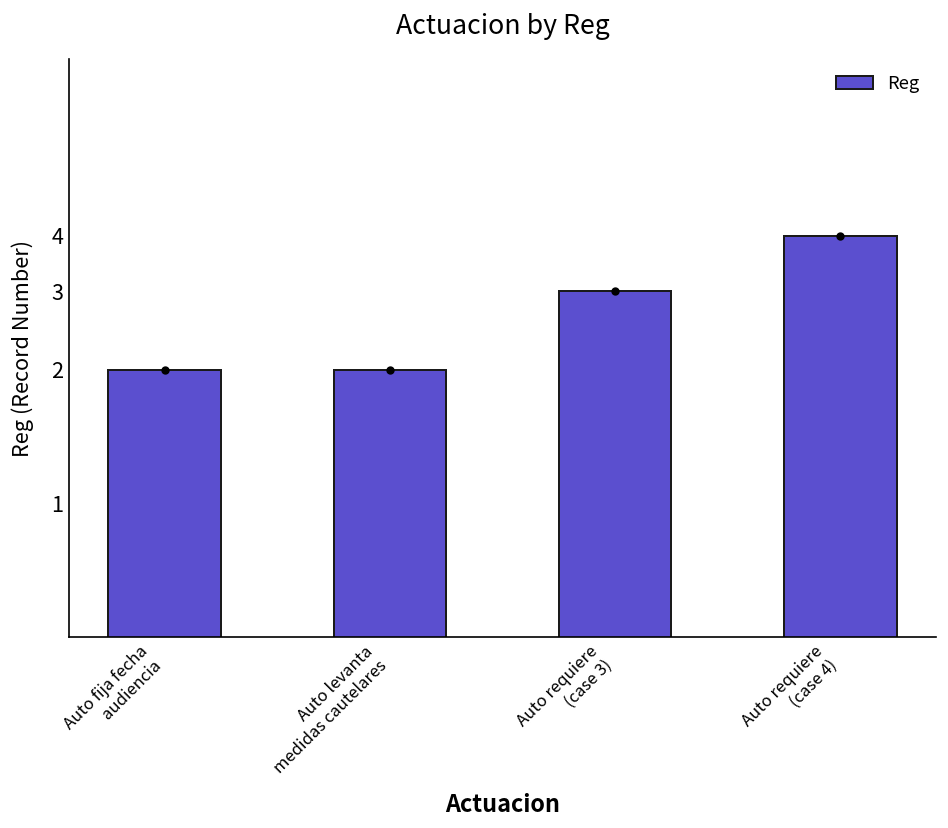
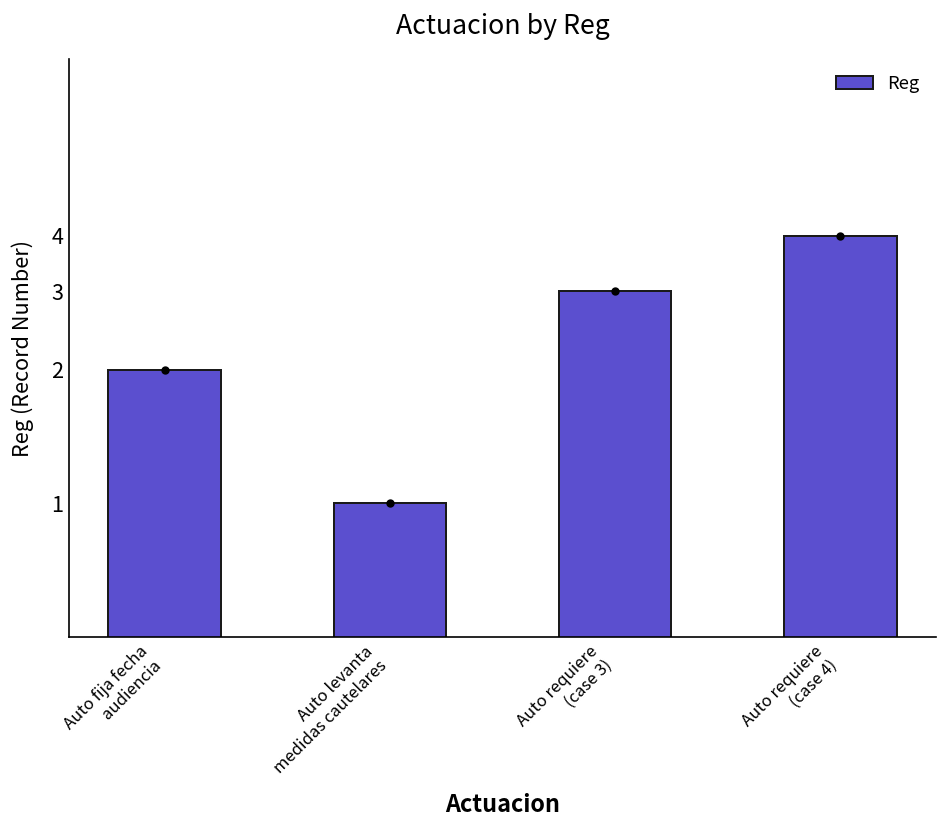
Reg, Auto levanta medidas cautelares: 2 -> 1
